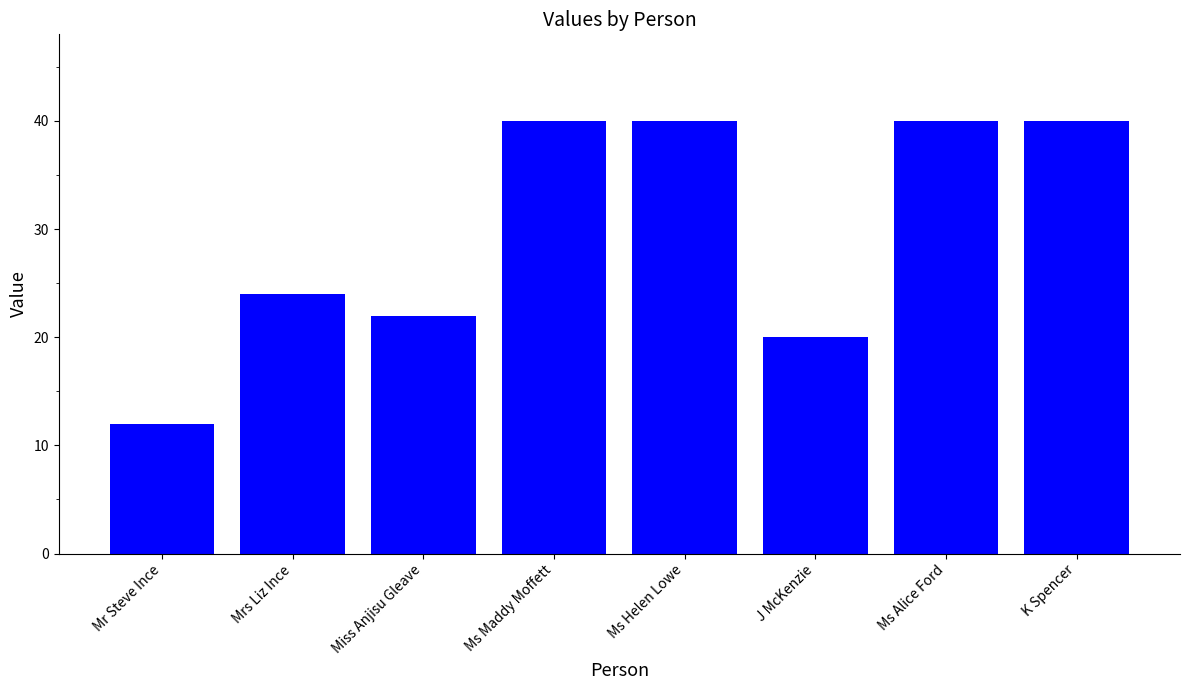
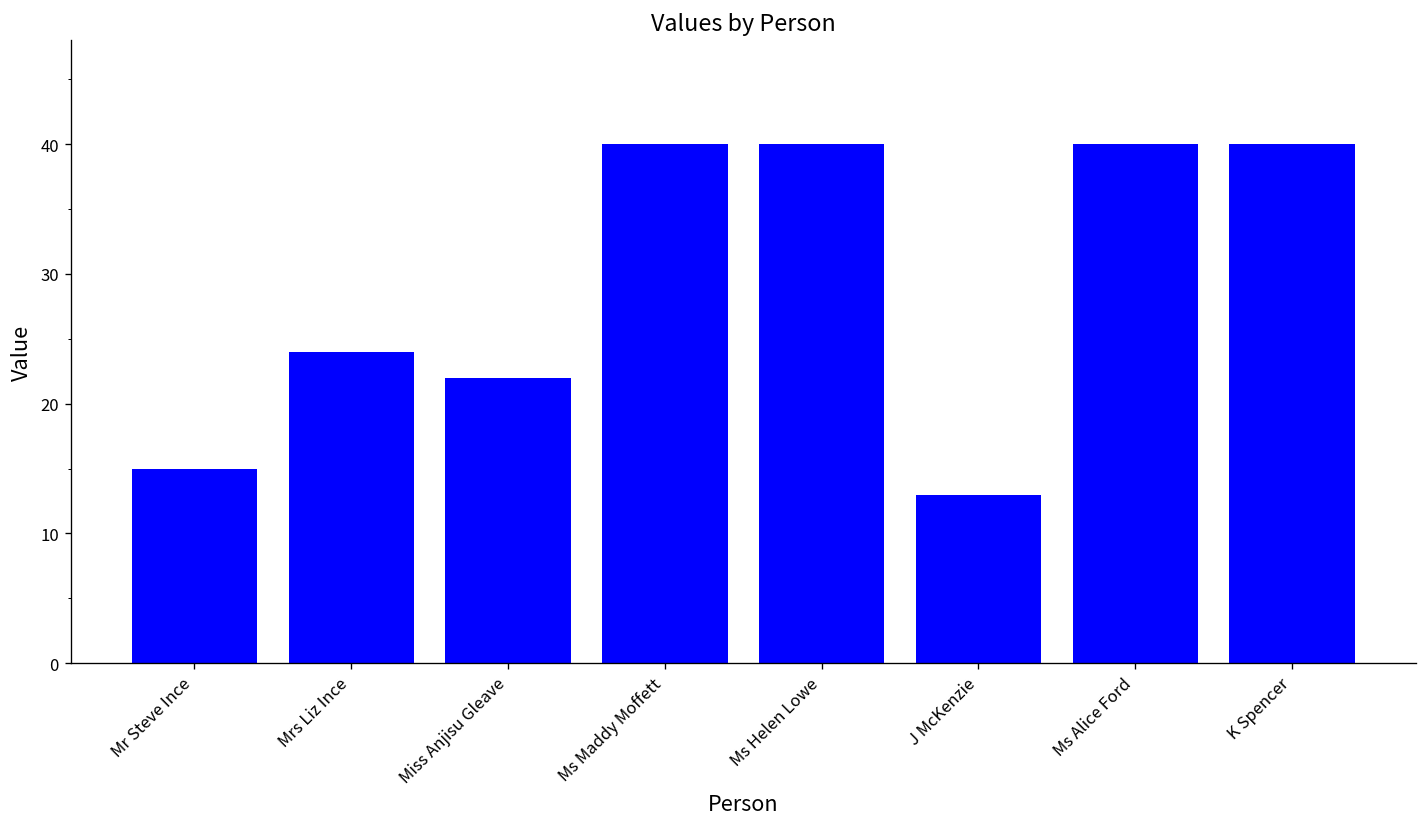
Mr Steve Ince: 12 -> 15
J McKenzie: 20 -> 13
